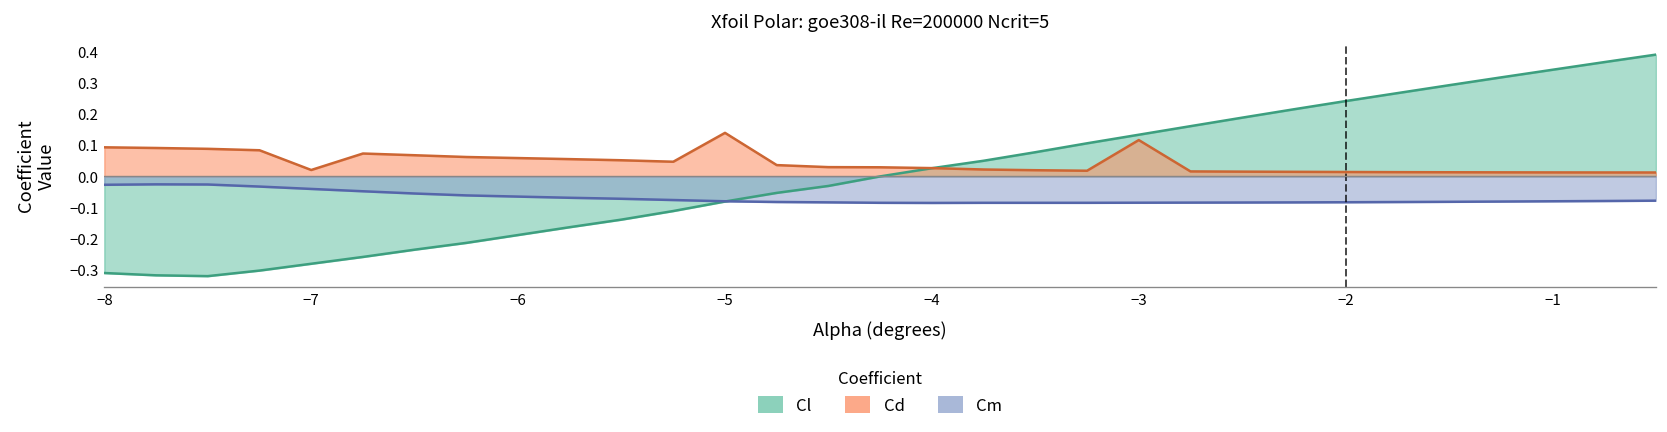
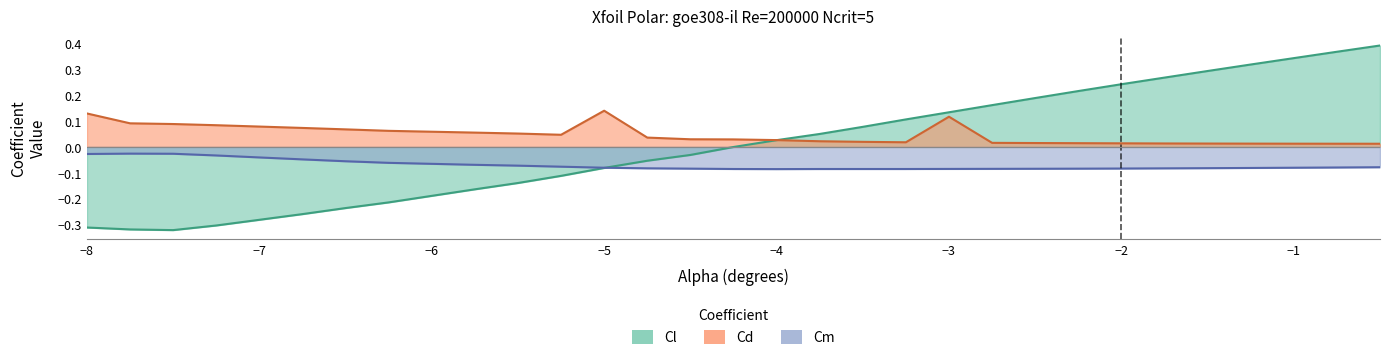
Cd, −8: 0.09 -> 0.13
Cd, −7: 0.02 -> 0.08
